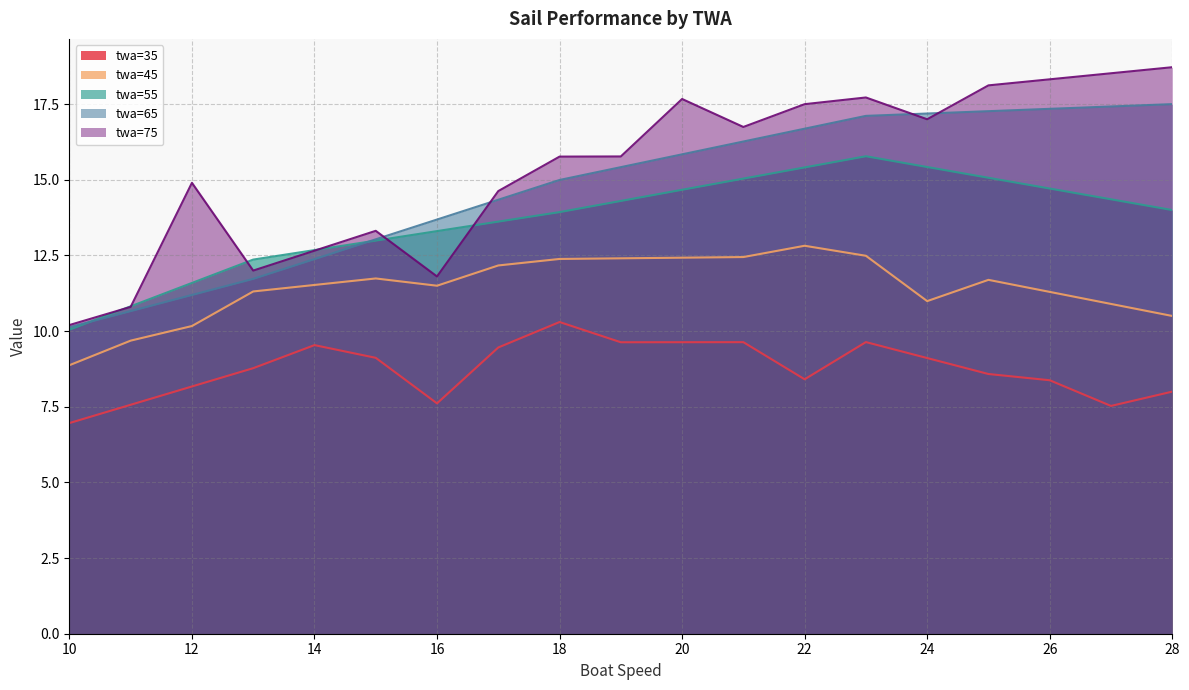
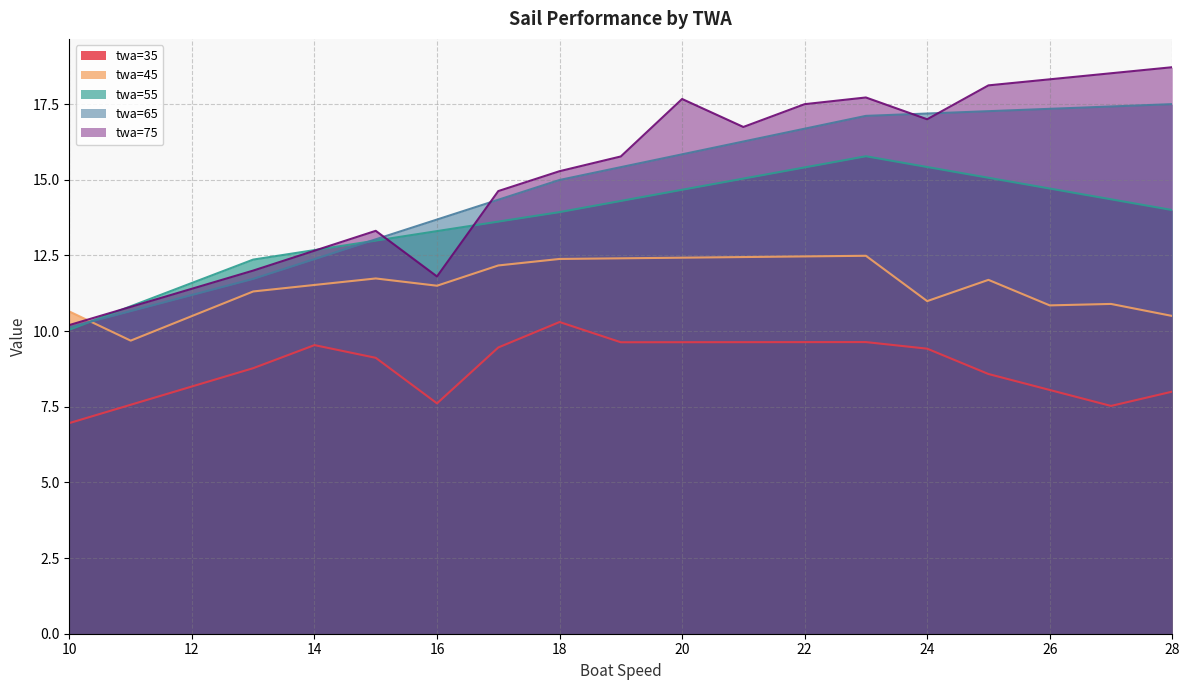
twa=45, 10: 8.9 -> 10.6
twa=45, 12: 10.2 -> 10.5
twa=75, 12: 14.9 -> 11.4
twa=75, 18: 15.8 -> 15.3
twa=35, 22: 8.4 -> 9.6
twa=45, 22: 12.8 -> 12.5
twa=35, 24: 9.1 -> 9.4
twa=35, 26: 8.4 -> 8.1
twa=45, 26: 11.3 -> 10.8
